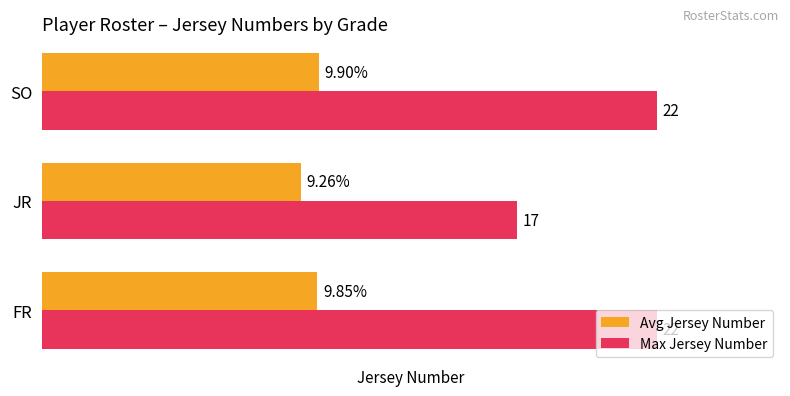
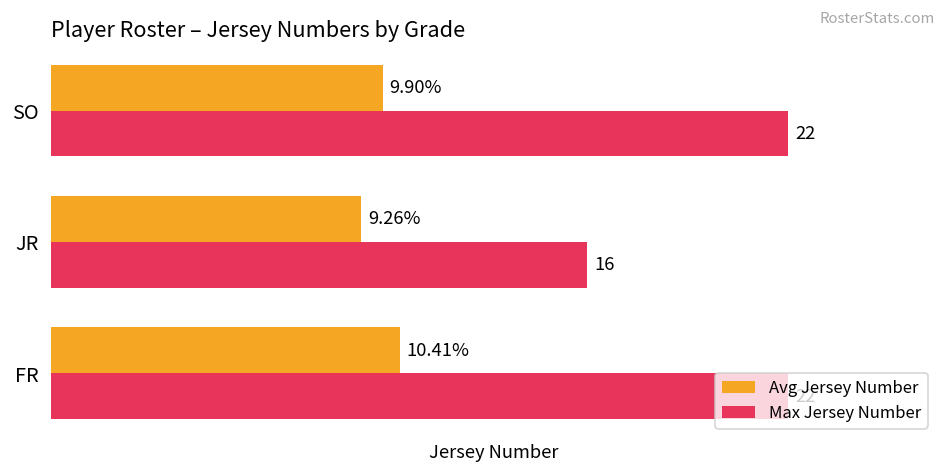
Max Jersey Number, JR: 17 -> 16
Avg Jersey Number, FR: 9.85% -> 10.41%
